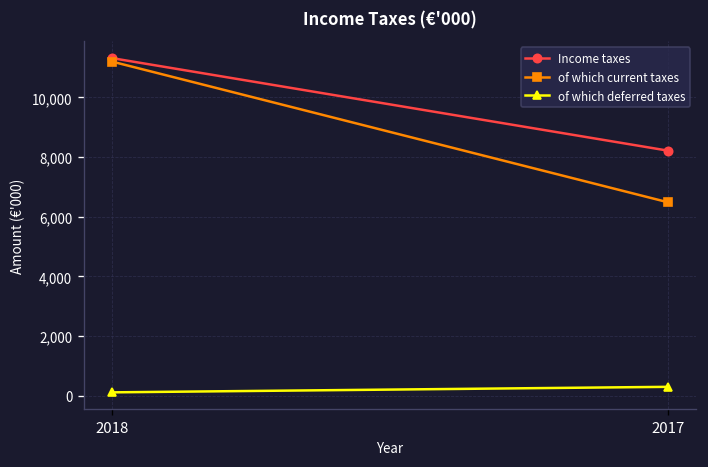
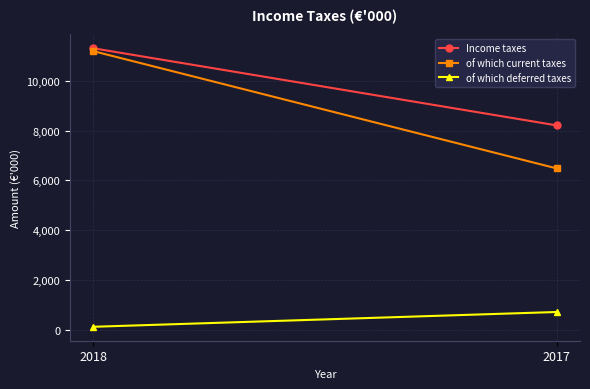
of which deferred taxes, 2017: 300 -> 700
